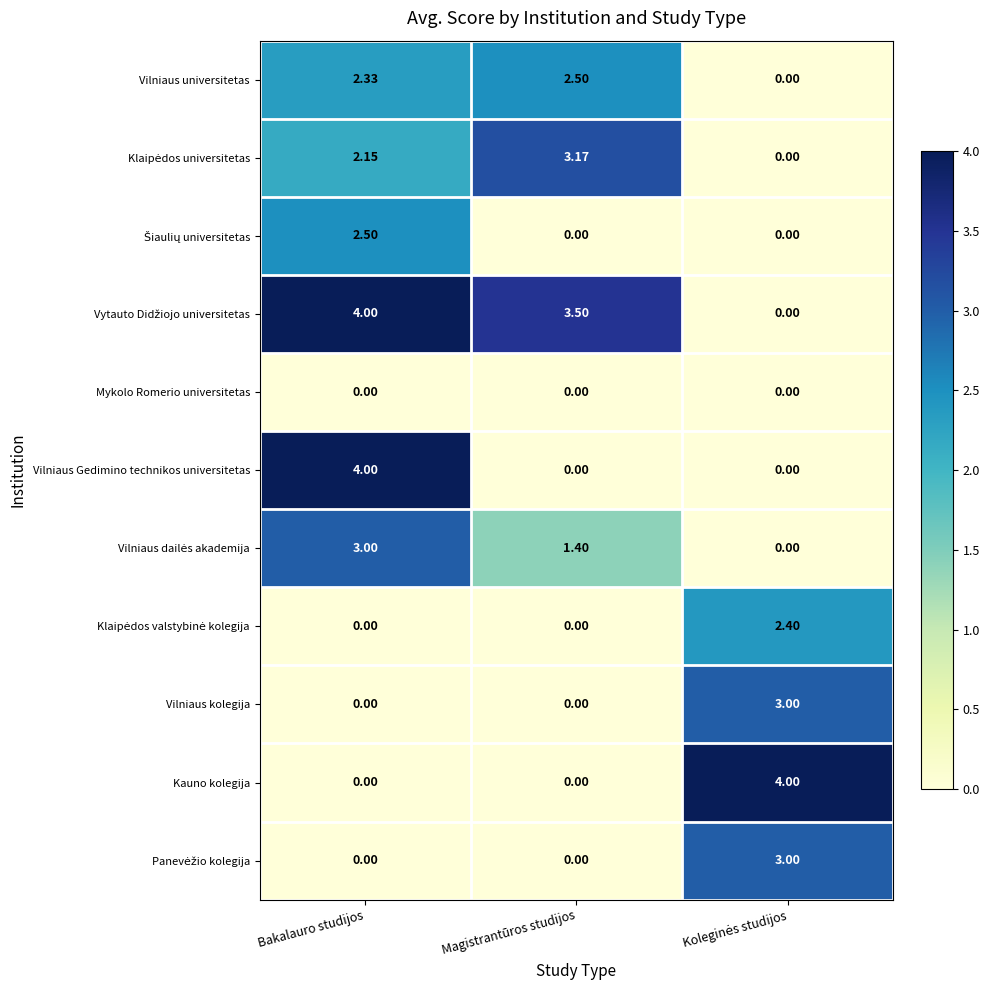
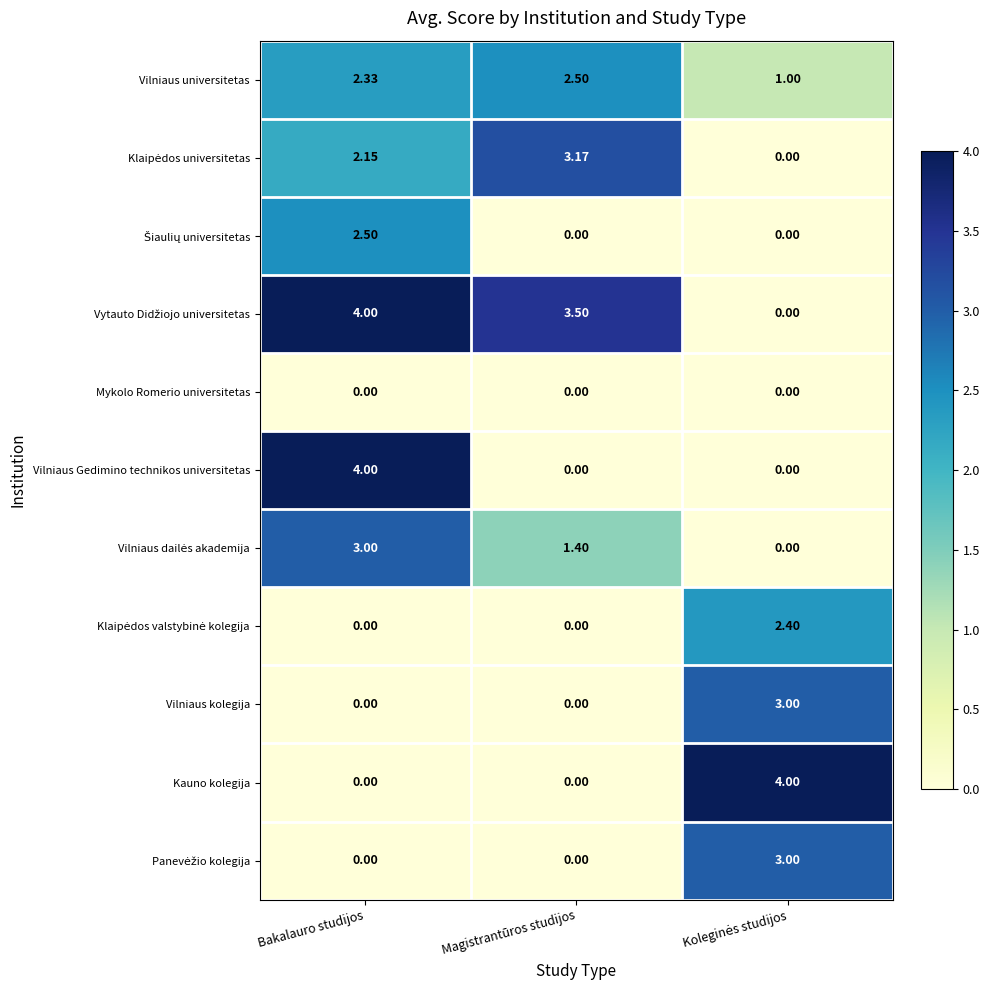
Vilniaus universitetas, Koleginės studijos: 0.00 -> 1.00
